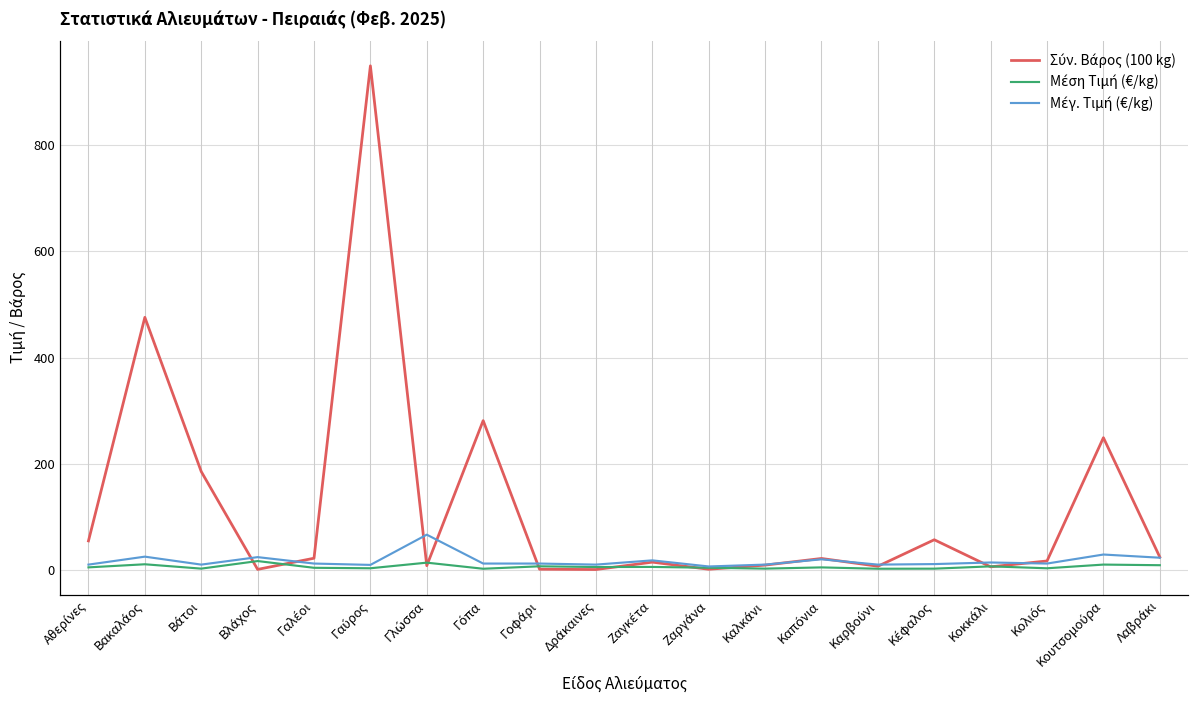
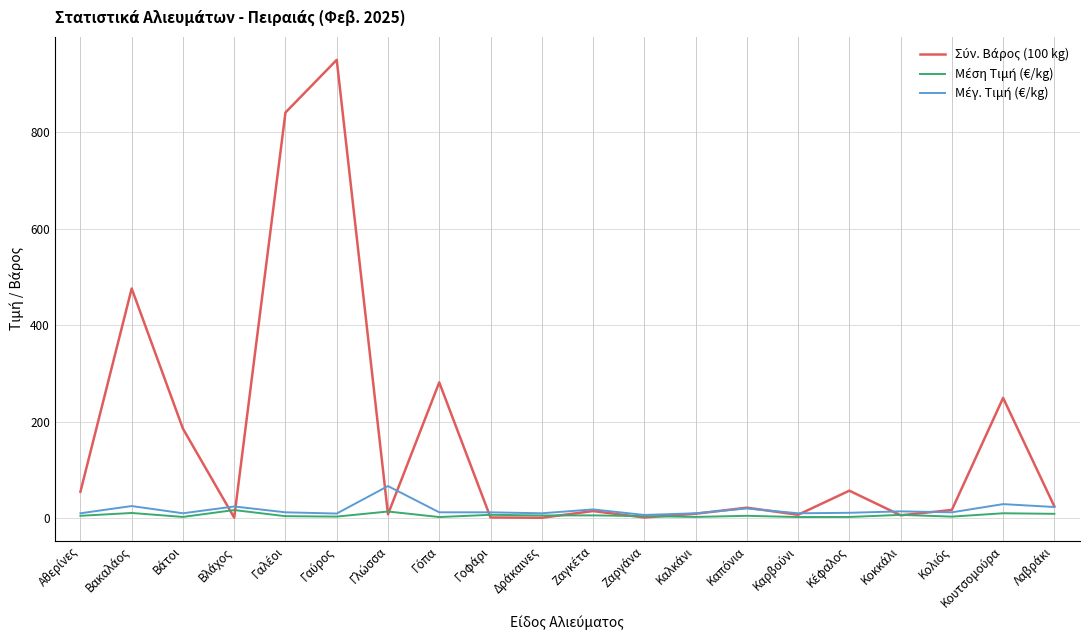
Σύν. Βάρος (100 kg), Γαλέοι: 20 -> 840
